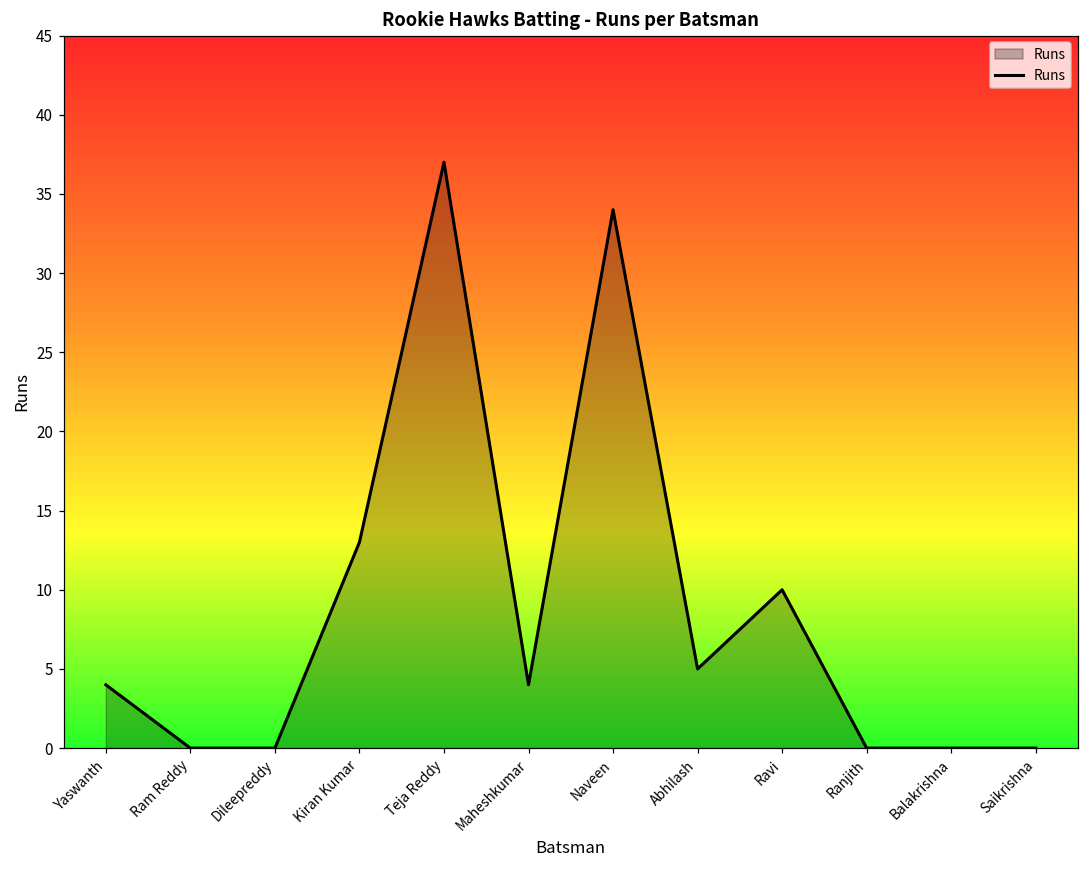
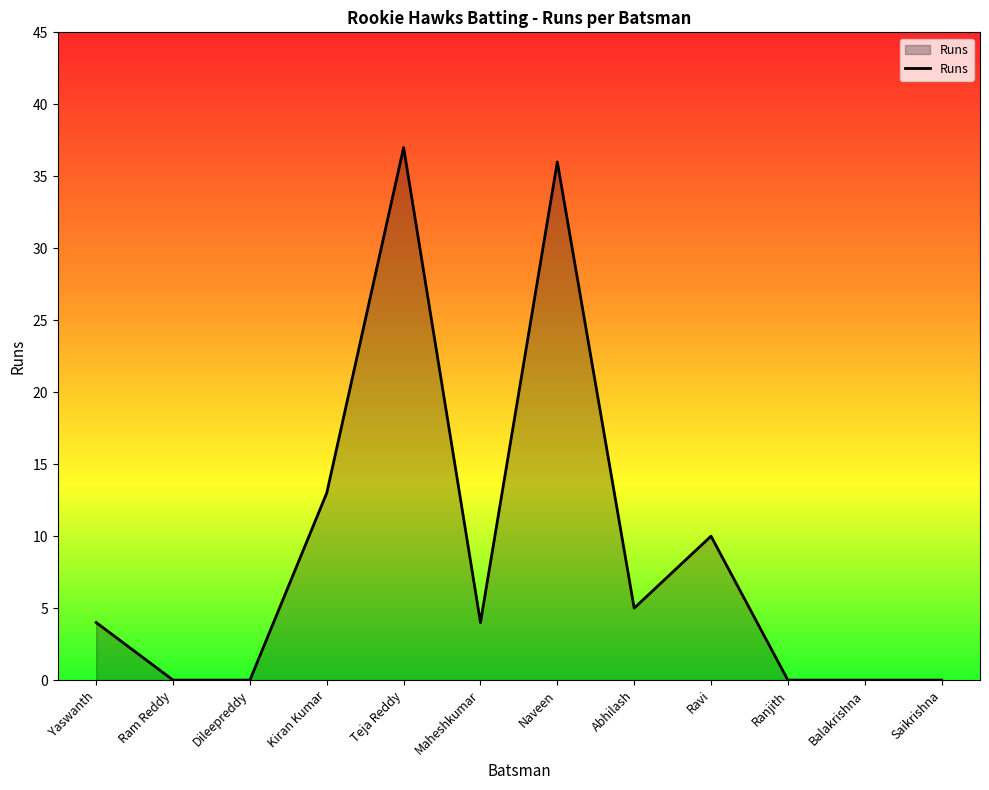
Naveen: 34 -> 36
